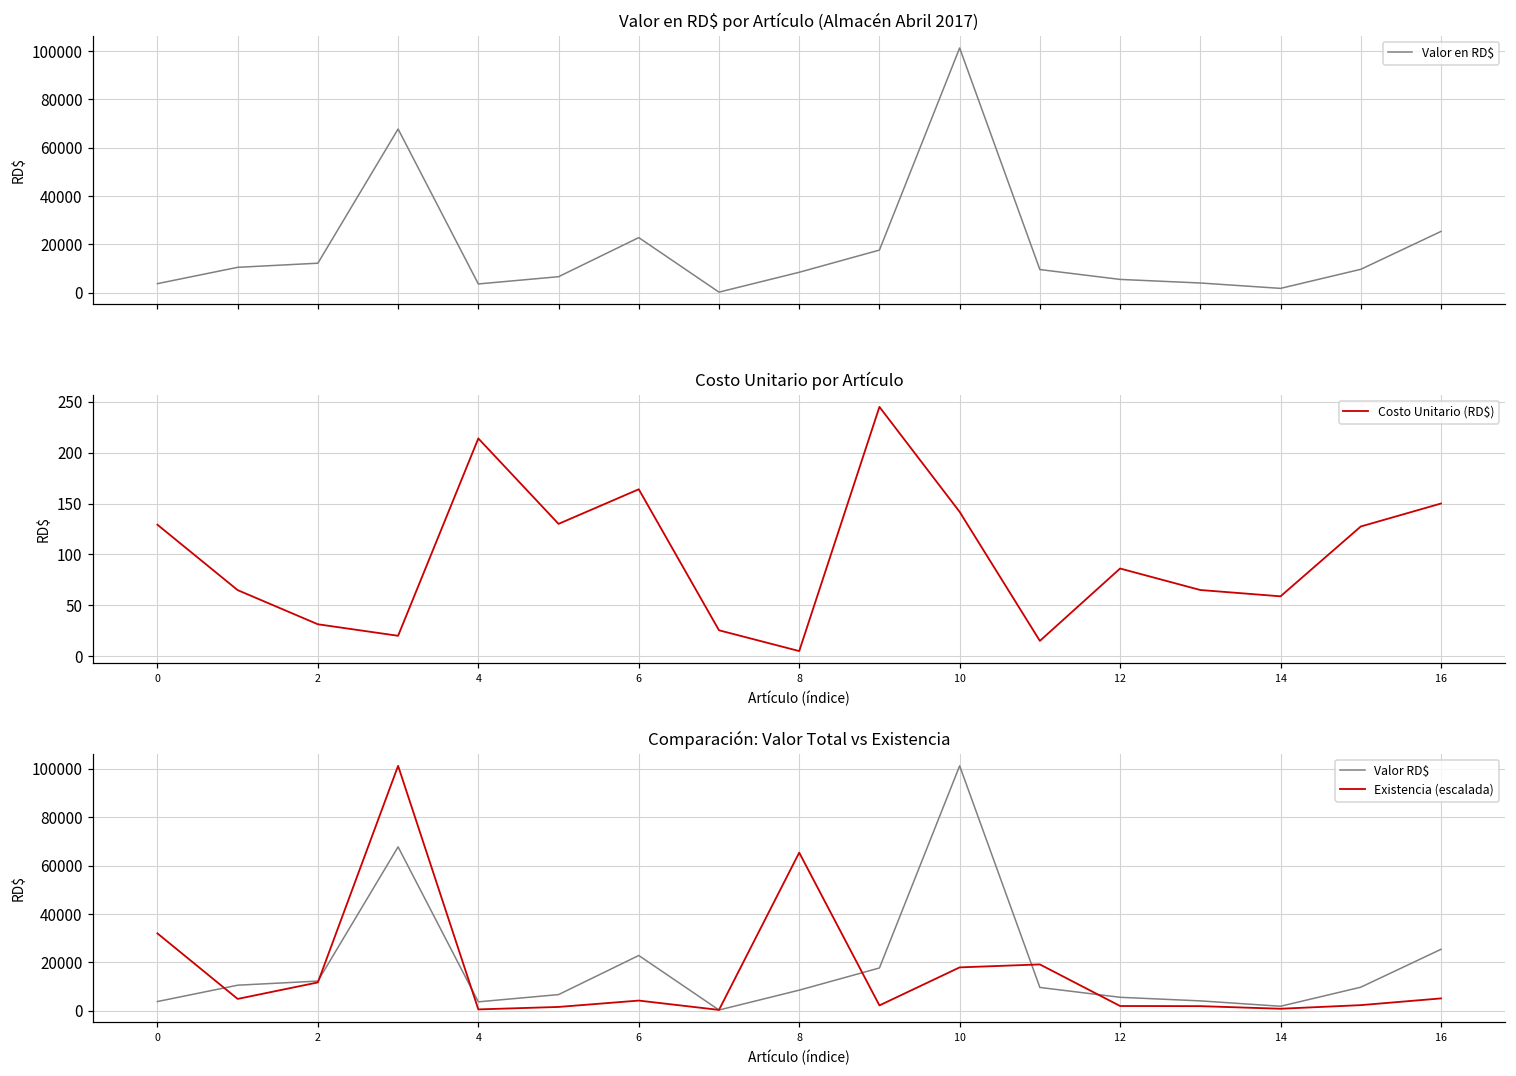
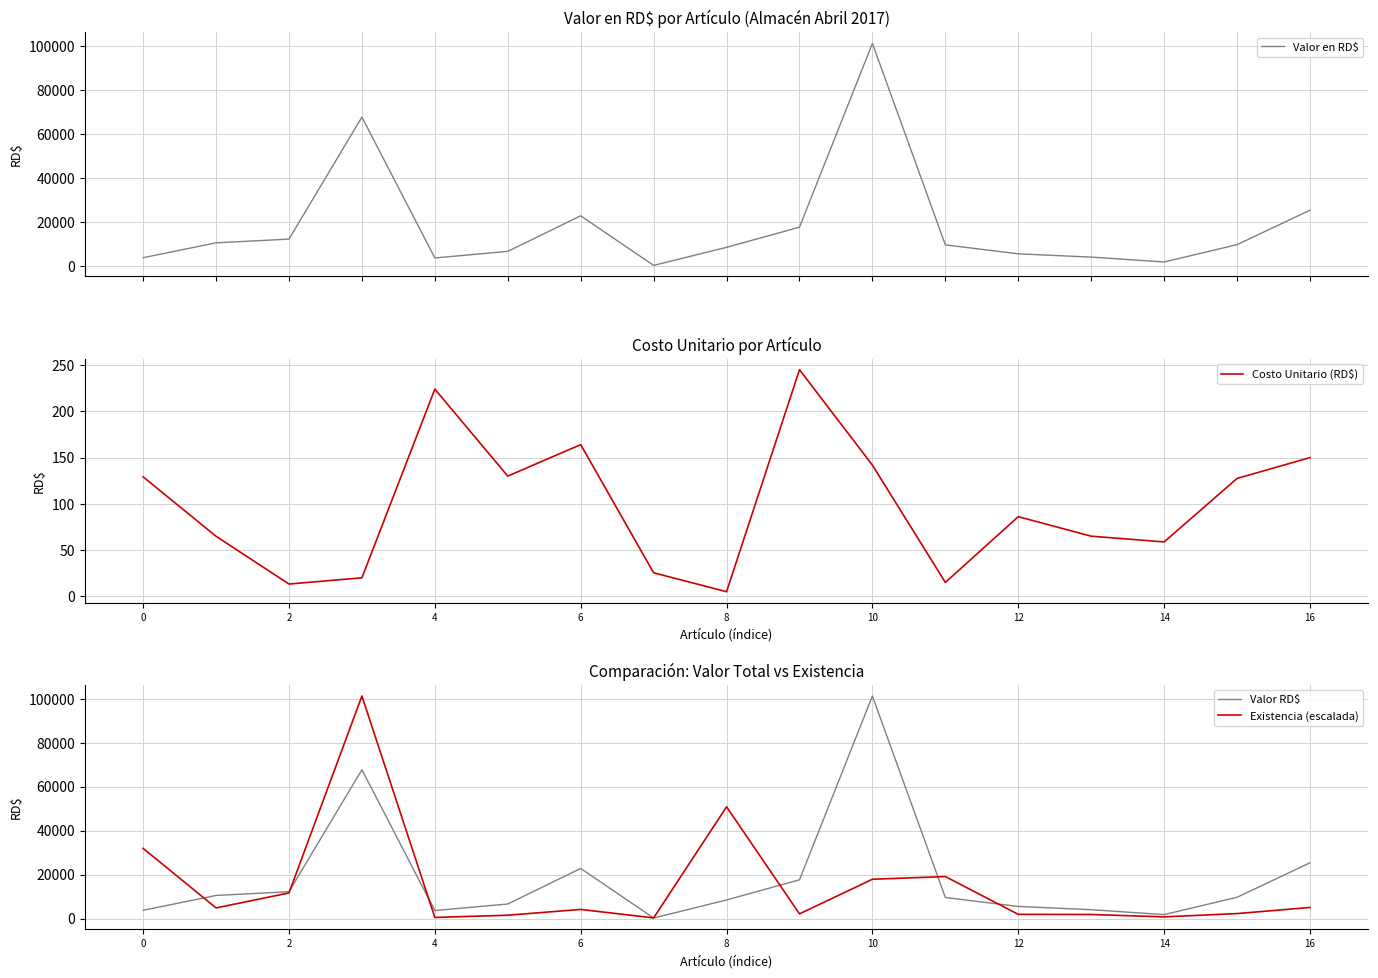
Costo Unitario por Artículo, 2: 30 -> 10
Costo Unitario por Artículo, 4: 210 -> 220
Comparación: Valor Total vs Existencia, Existencia (escalada), 8: 65000 -> 51000
